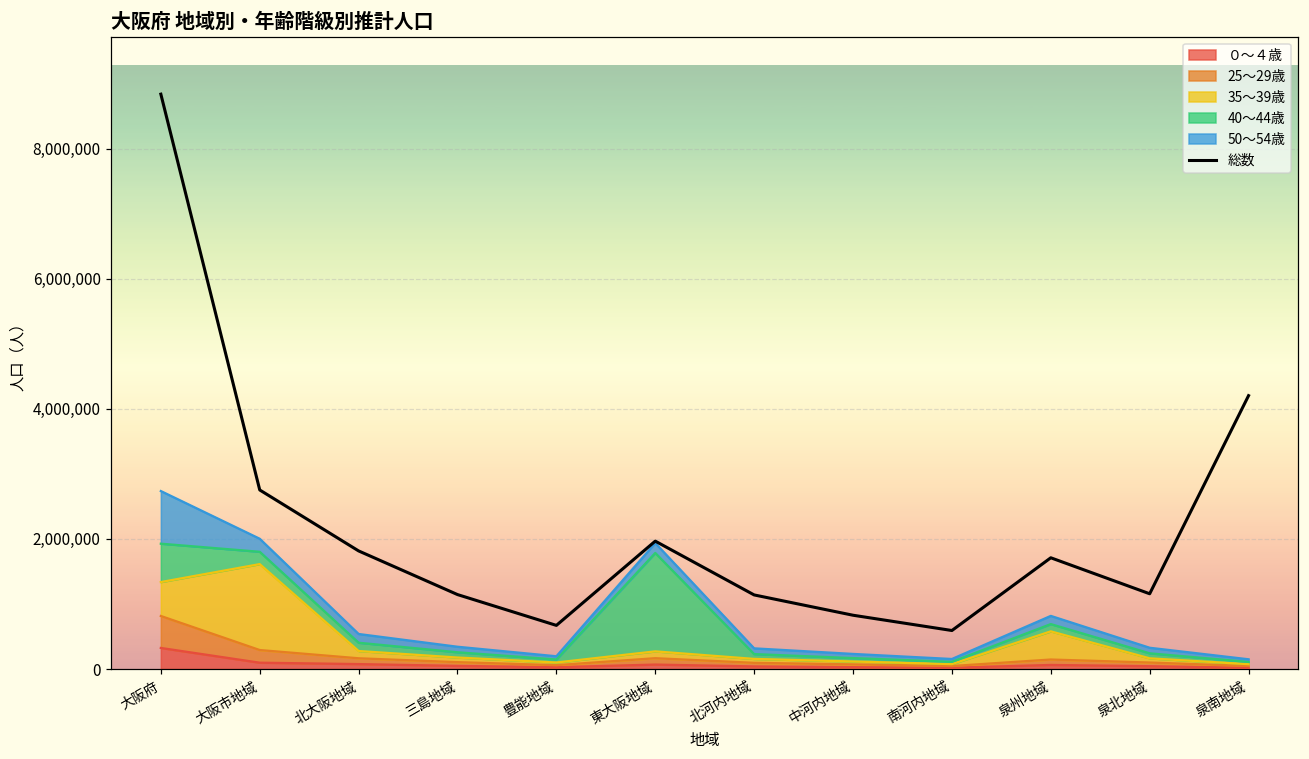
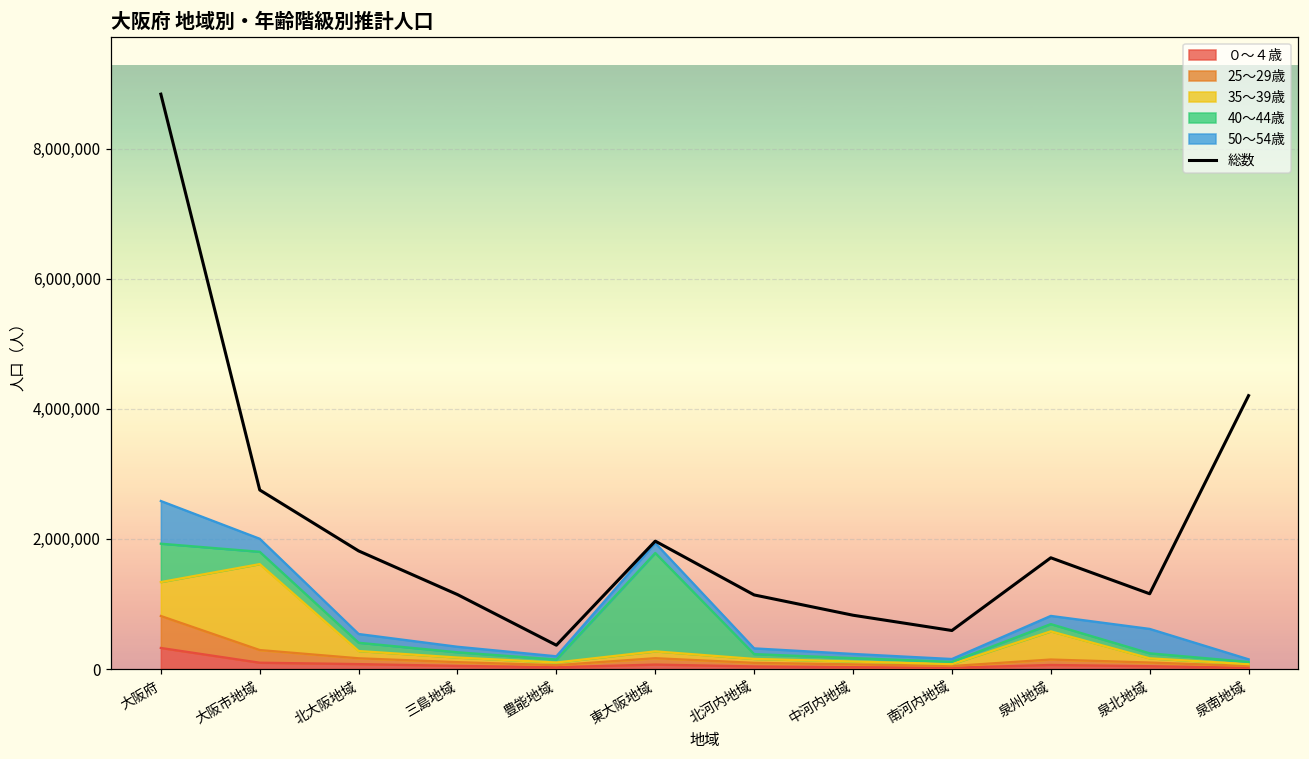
50～54歳, 大阪府: 800,000 -> 700,000
総数, 豊能地域: 700,000 -> 400,000
50～54歳, 泉北地域: 100,000 -> 400,000
